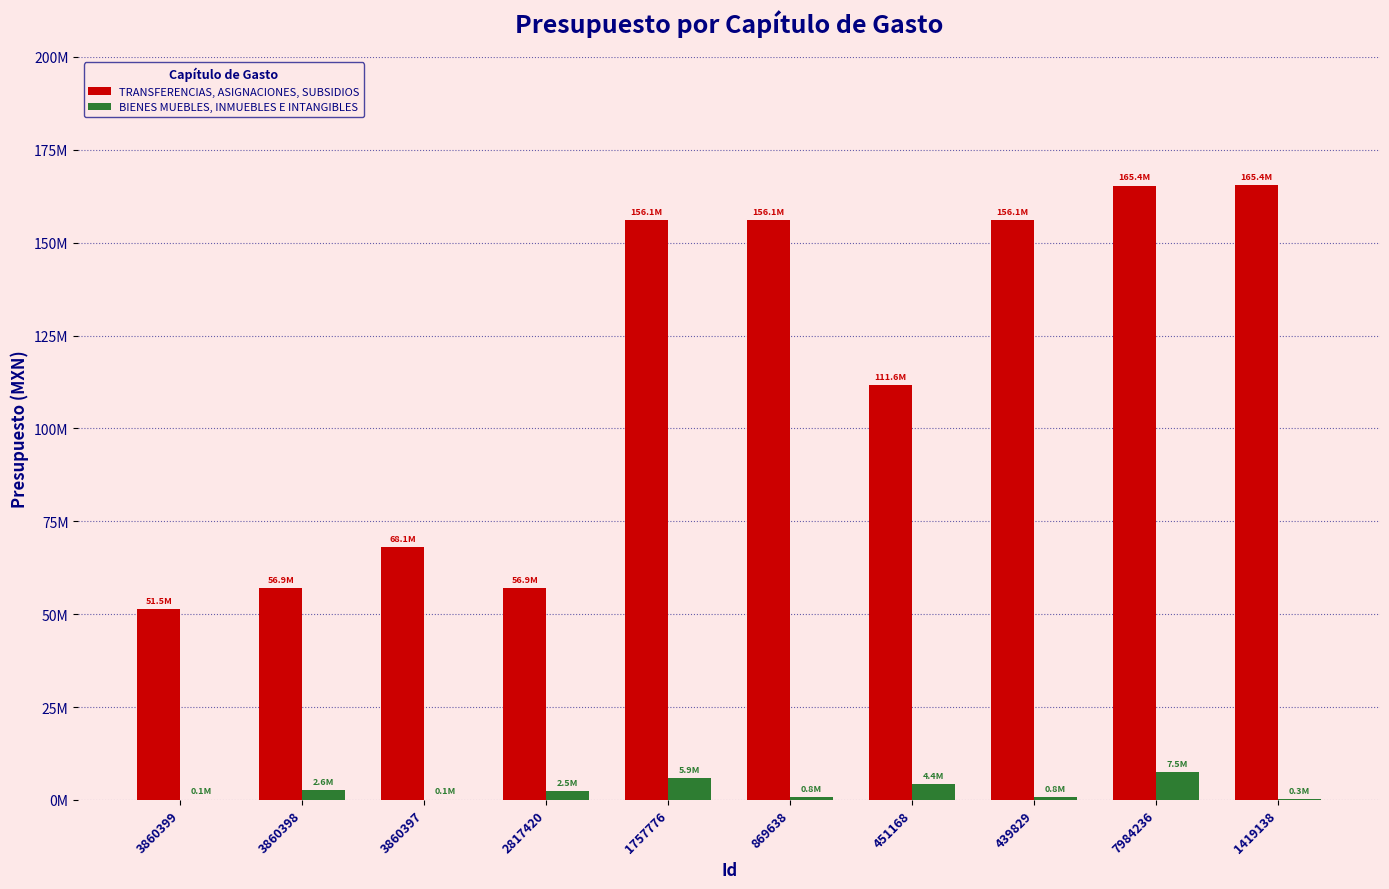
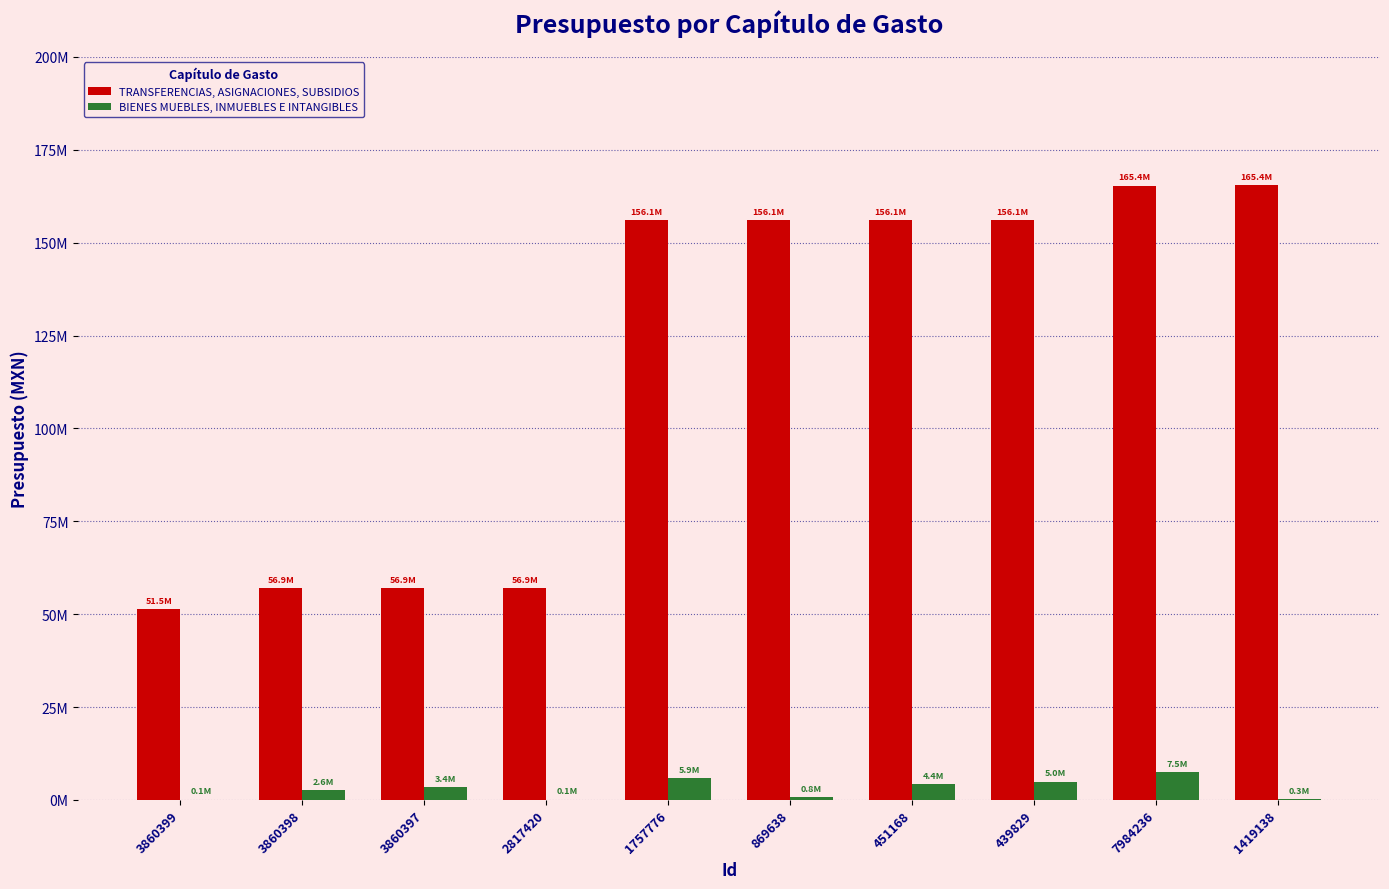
TRANSFERENCIAS, ASIGNACIONES, SUBSIDIOS, 3860397: 68.1M -> 56.9M
BIENES MUEBLES, INMUEBLES E INTANGIBLES, 3860397: 0.1M -> 3.4M
BIENES MUEBLES, INMUEBLES E INTANGIBLES, 2817420: 2.5M -> 0.1M
TRANSFERENCIAS, ASIGNACIONES, SUBSIDIOS, 451168: 111.6M -> 156.1M
BIENES MUEBLES, INMUEBLES E INTANGIBLES, 439829: 0.8M -> 5.0M
